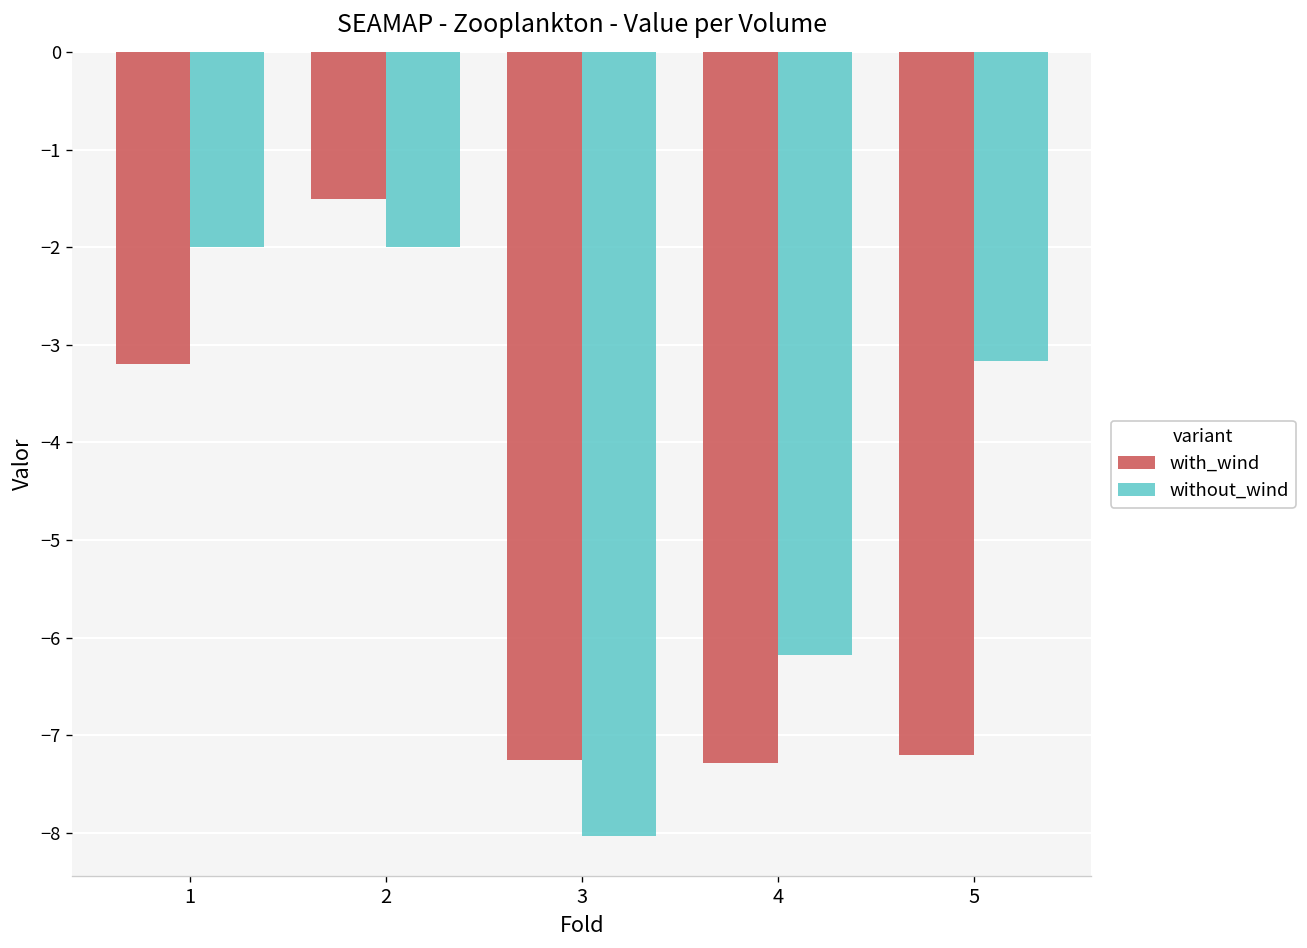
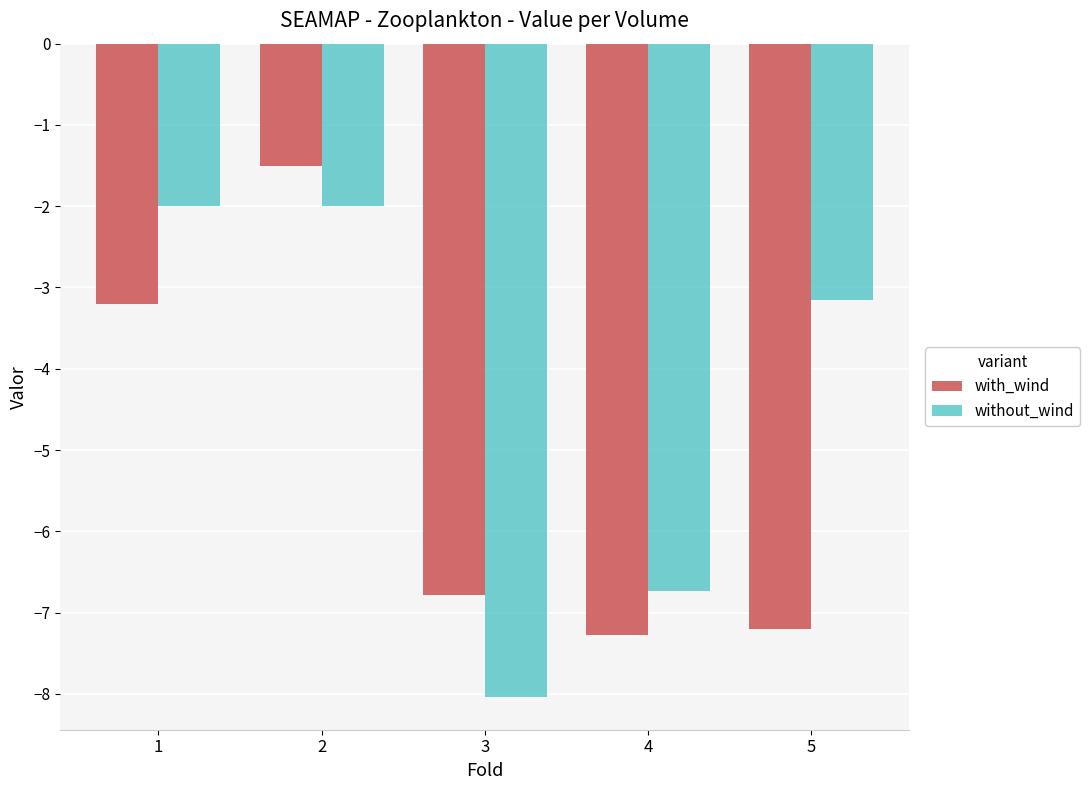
with_wind, 3: -7.3 -> -6.8
without_wind, 4: -6.2 -> -6.7
